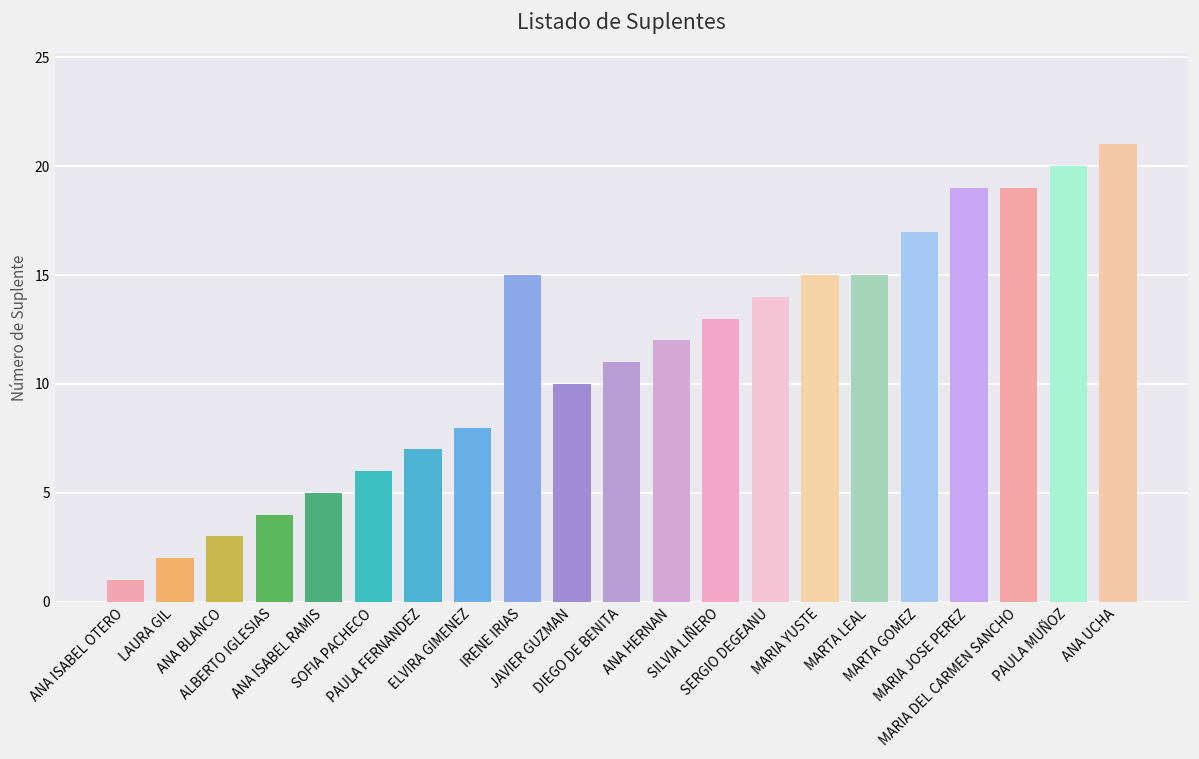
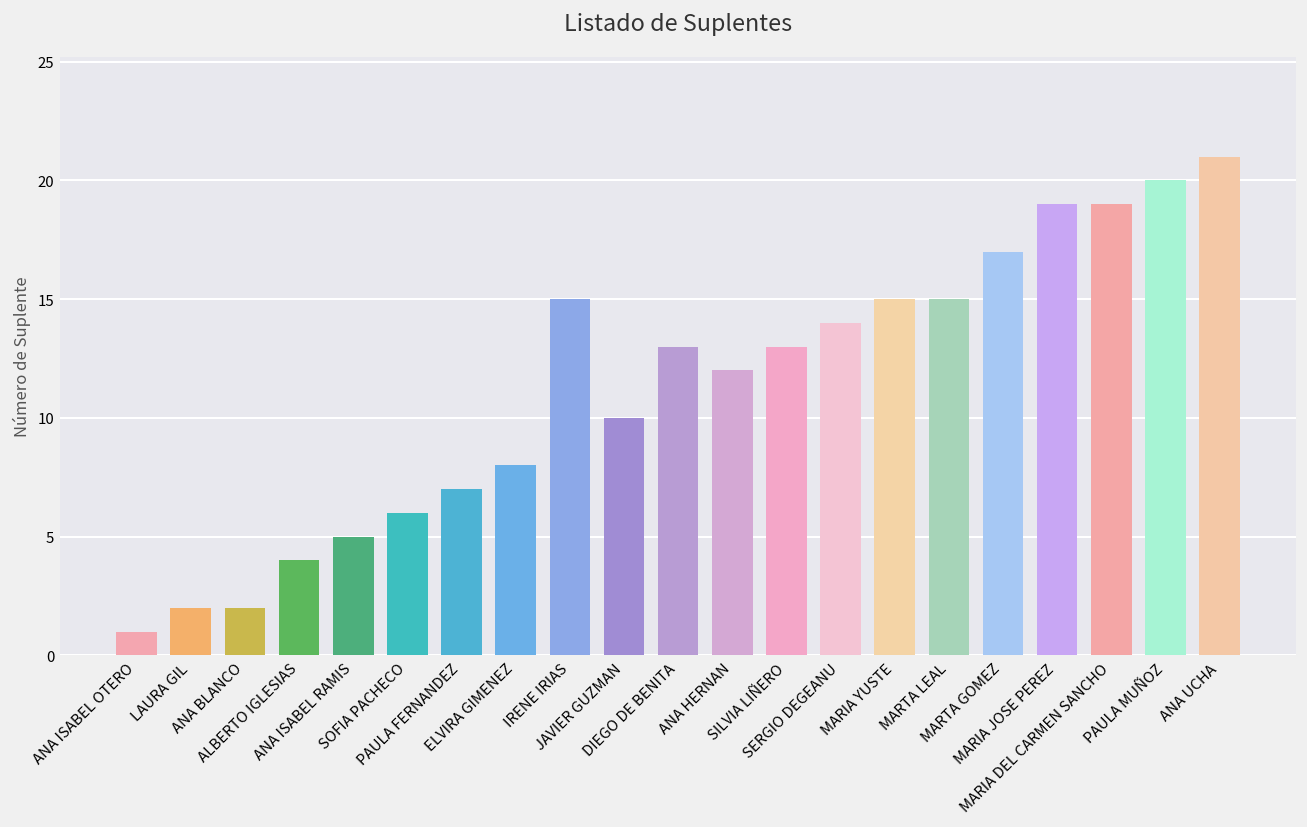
ANA BLANCO: 3 -> 2
DIEGO DE BENITA: 11 -> 13
